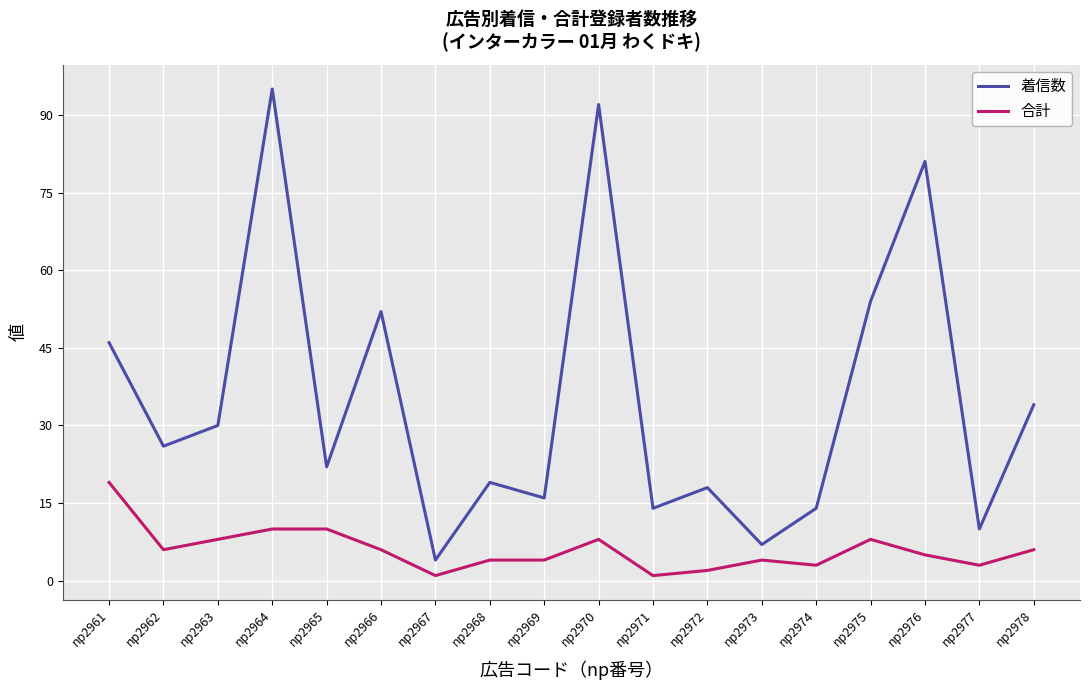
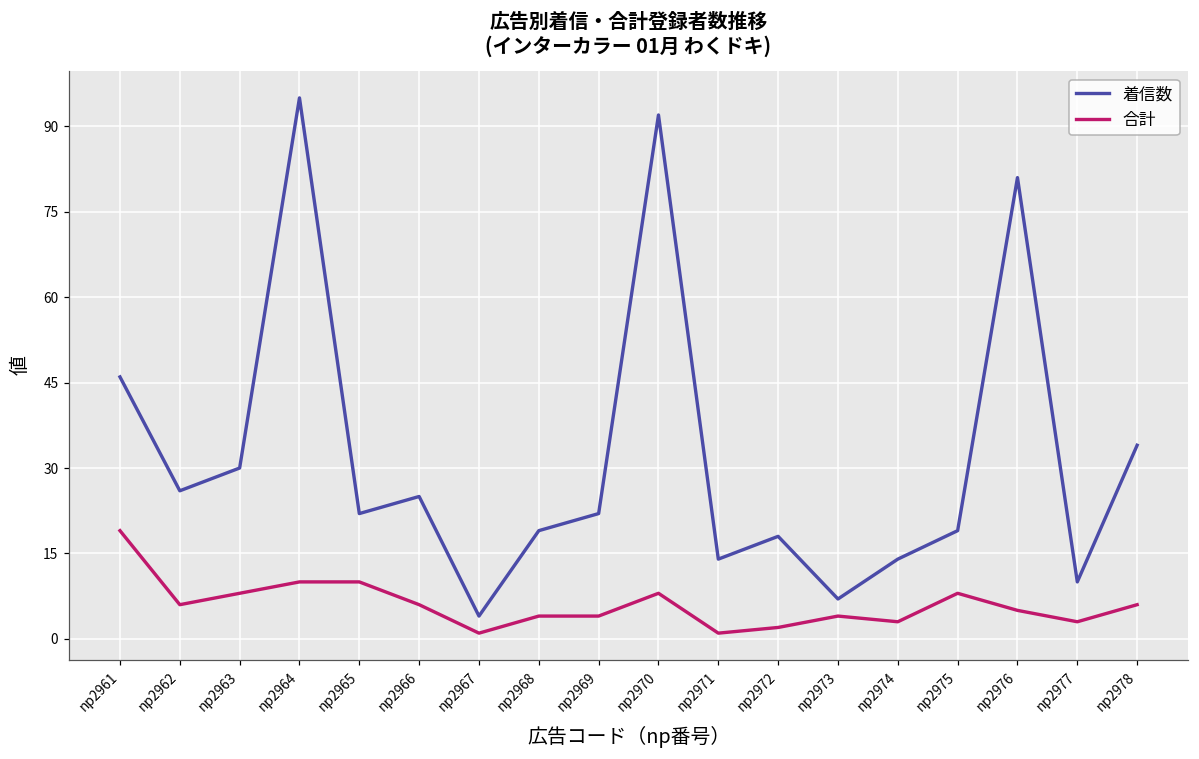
着信数, np2966: 52 -> 25
着信数, np2969: 16 -> 22
着信数, np2975: 54 -> 19
